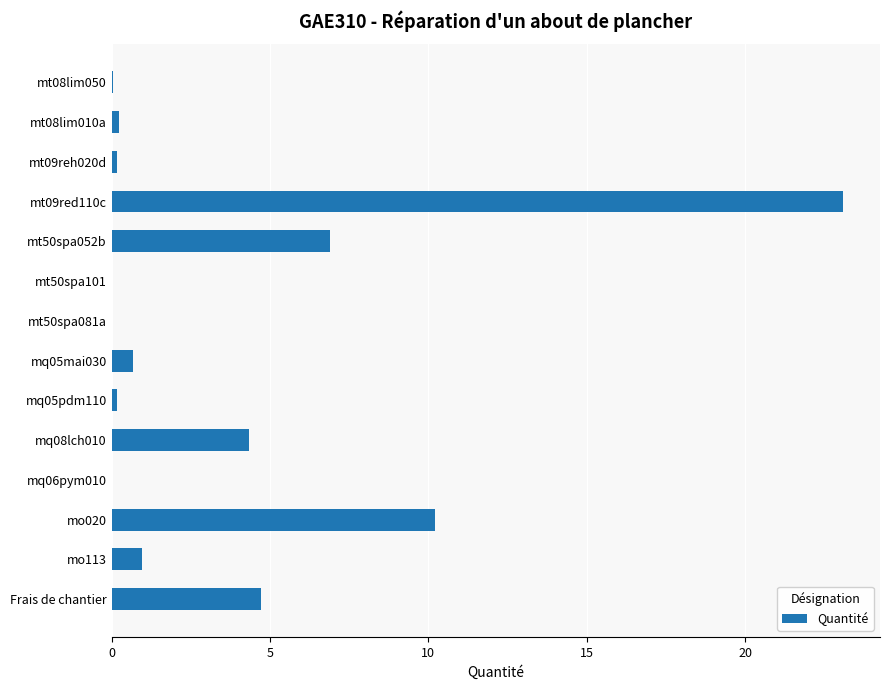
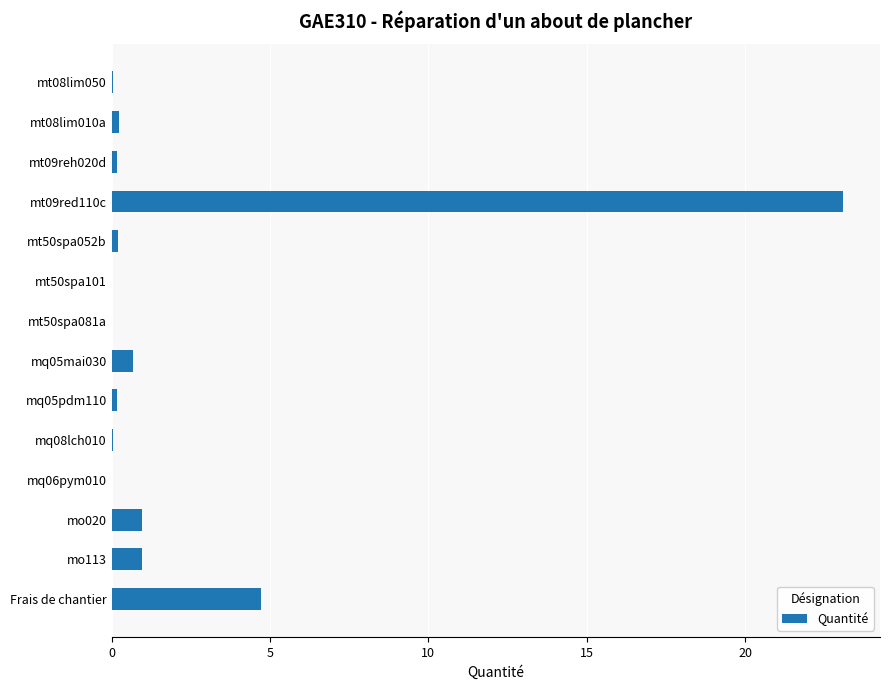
mt50spa052b: 6.9 -> 0.2
mq08lch010: 4.3 -> 0.0
mo020: 10.2 -> 1.0
